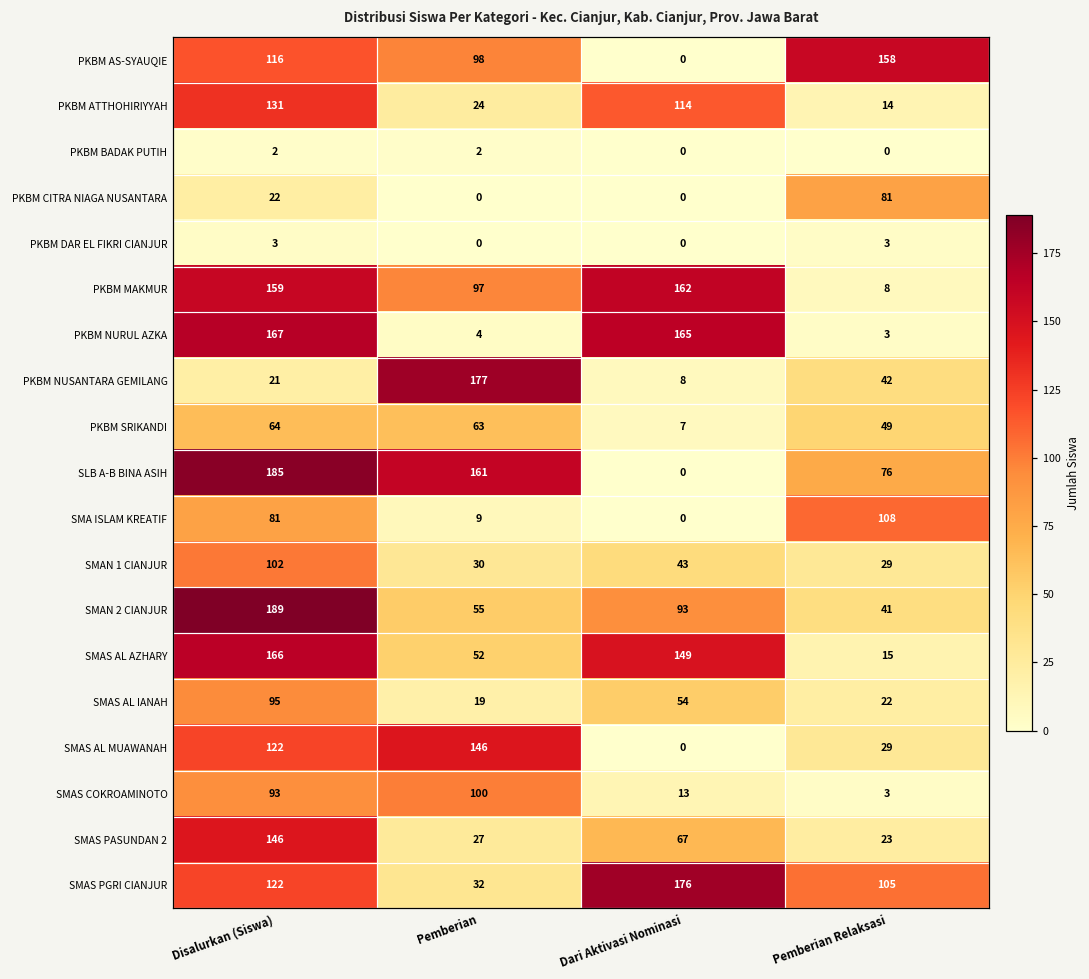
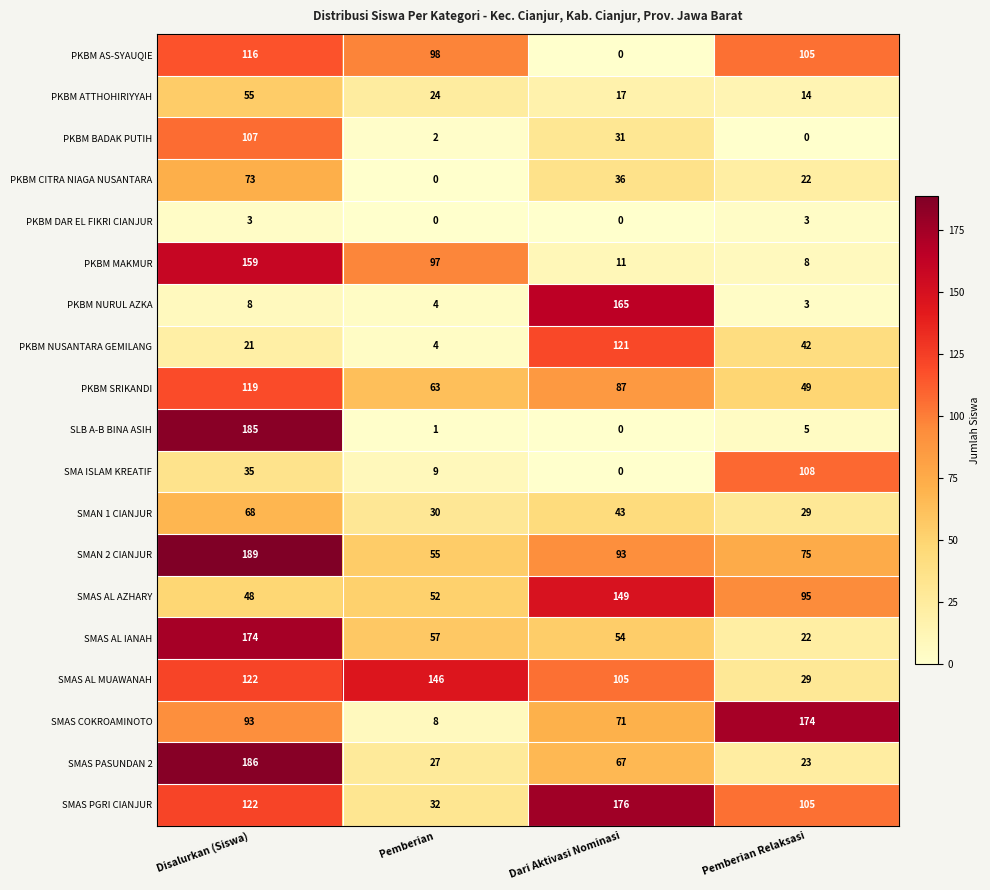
PKBM AS-SYAUQIE, Pemberian Relaksasi: 158 -> 105
PKBM ATTHOHIRIYYAH, Disalurkan (Siswa): 131 -> 55
PKBM ATTHOHIRIYYAH, Dari Aktivasi Nominasi: 114 -> 17
PKBM BADAK PUTIH, Disalurkan (Siswa): 2 -> 107
PKBM BADAK PUTIH, Dari Aktivasi Nominasi: 0 -> 31
PKBM CITRA NIAGA NUSANTARA, Disalurkan (Siswa): 22 -> 73
PKBM CITRA NIAGA NUSANTARA, Dari Aktivasi Nominasi: 0 -> 36
PKBM CITRA NIAGA NUSANTARA, Pemberian Relaksasi: 81 -> 22
PKBM MAKMUR, Dari Aktivasi Nominasi: 162 -> 11
PKBM NURUL AZKA, Disalurkan (Siswa): 167 -> 8
PKBM NUSANTARA GEMILANG, Pemberian: 177 -> 4
PKBM NUSANTARA GEMILANG, Dari Aktivasi Nominasi: 8 -> 121
PKBM SRIKANDI, Disalurkan (Siswa): 64 -> 119
PKBM SRIKANDI, Dari Aktivasi Nominasi: 7 -> 87
SLB A-B BINA ASIH, Pemberian: 161 -> 1
SLB A-B BINA ASIH, Pemberian Relaksasi: 76 -> 5
SMA ISLAM KREATIF, Disalurkan (Siswa): 81 -> 35
SMAN 1 CIANJUR, Disalurkan (Siswa): 102 -> 68
SMAN 2 CIANJUR, Pemberian Relaksasi: 41 -> 75
SMAS AL AZHARY, Disalurkan (Siswa): 166 -> 48
SMAS AL AZHARY, Pemberian Relaksasi: 15 -> 95
SMAS AL IANAH, Disalurkan (Siswa): 95 -> 174
SMAS AL IANAH, Pemberian: 19 -> 57
SMAS AL MUAWANAH, Dari Aktivasi Nominasi: 0 -> 105
SMAS COKROAMINOTO, Pemberian: 100 -> 8
SMAS COKROAMINOTO, Dari Aktivasi Nominasi: 13 -> 71
SMAS COKROAMINOTO, Pemberian Relaksasi: 3 -> 174
SMAS PASUNDAN 2, Disalurkan (Siswa): 146 -> 186
